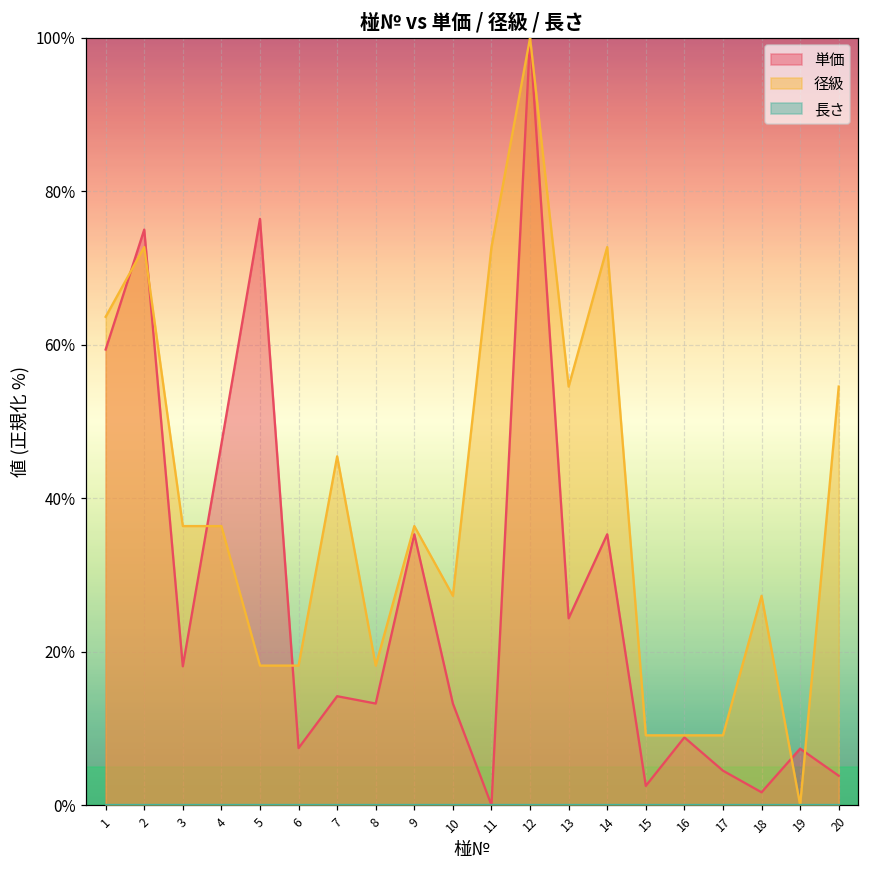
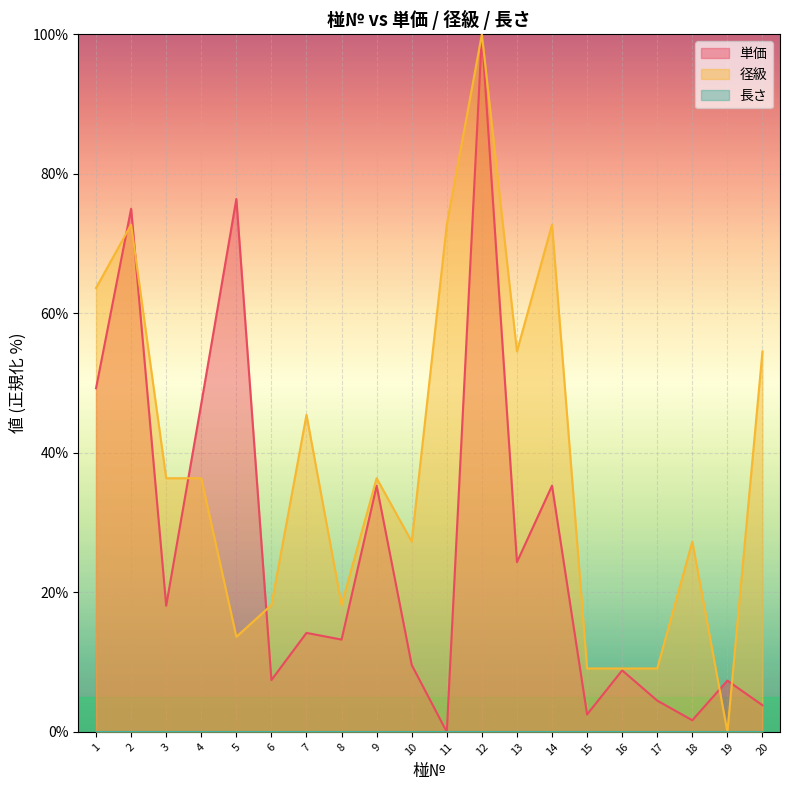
単価, 1: 59% -> 49%
径級, 5: 18% -> 14%
単価, 10: 13% -> 10%
